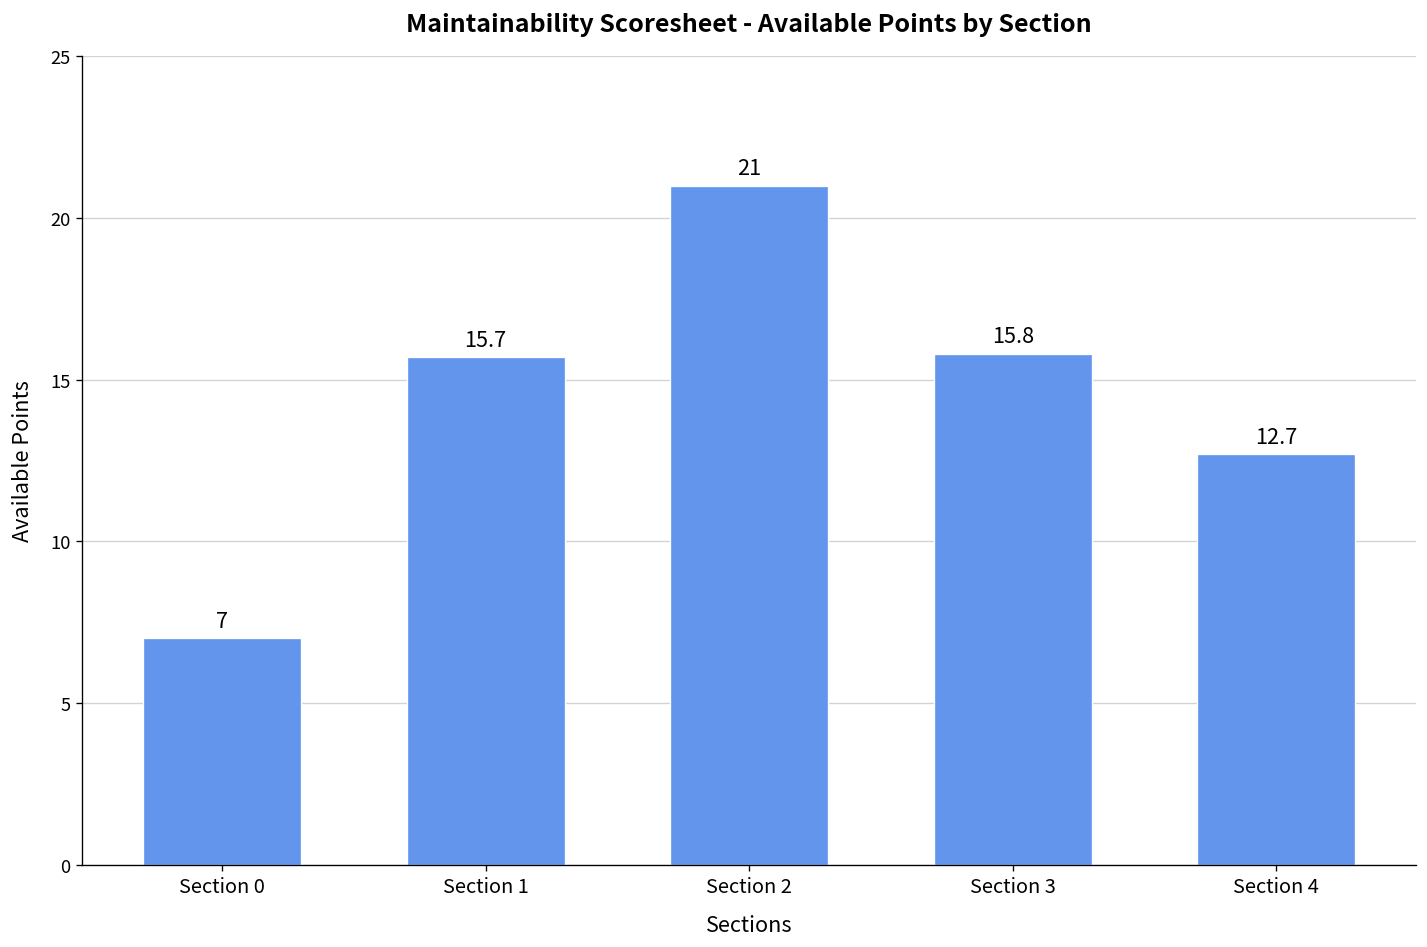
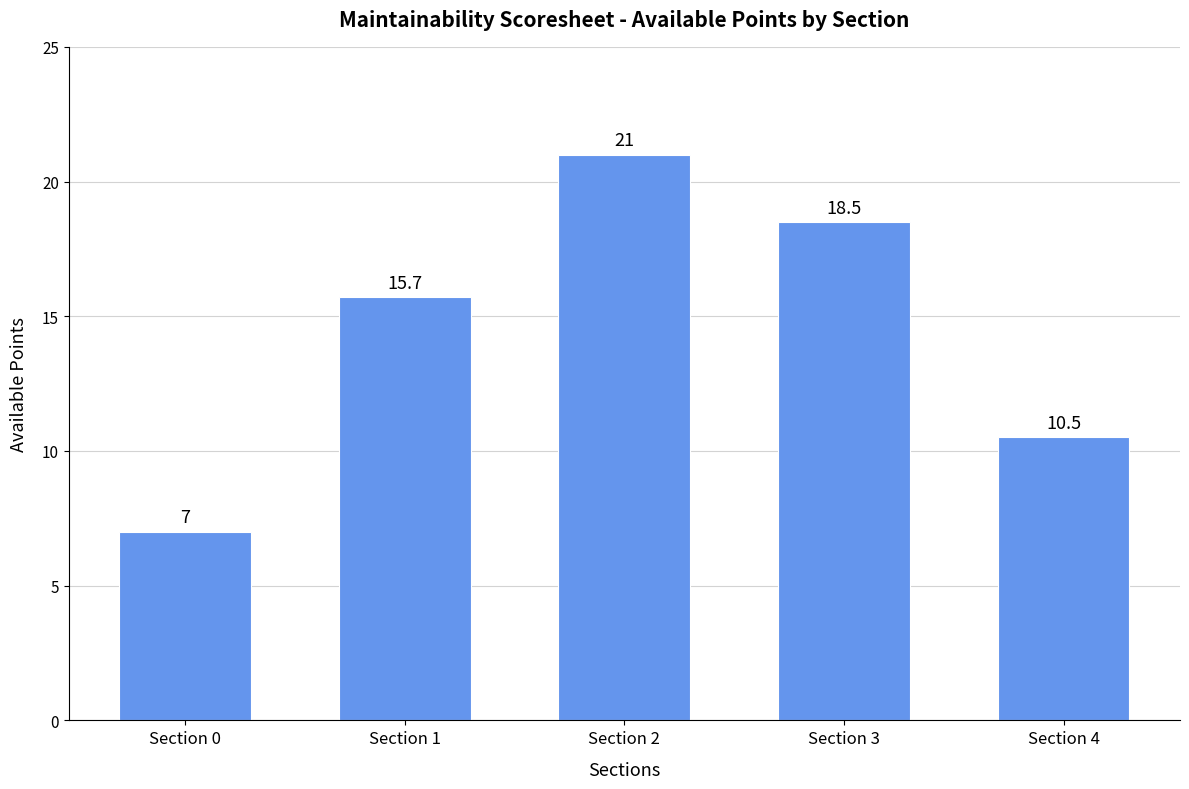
Section 3: 15.8 -> 18.5
Section 4: 12.7 -> 10.5
